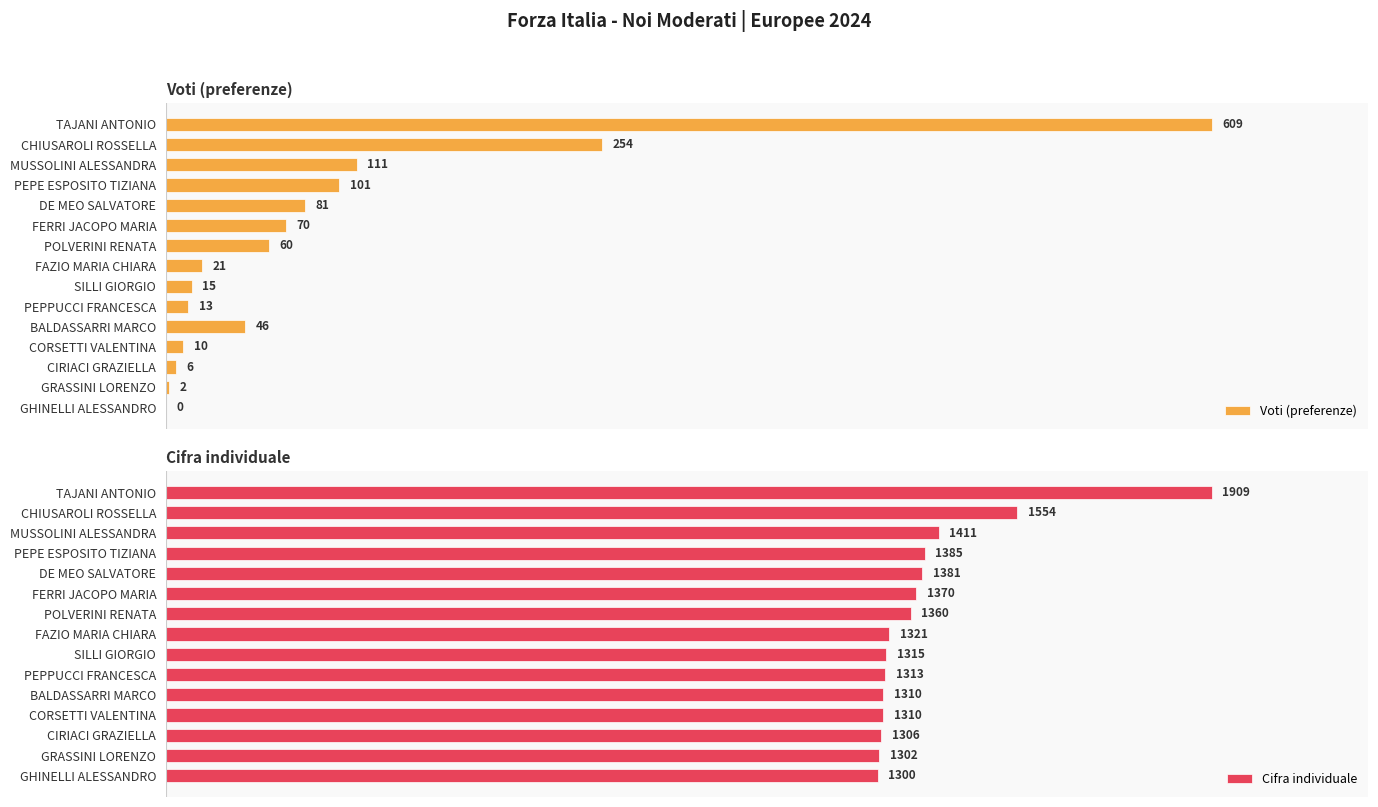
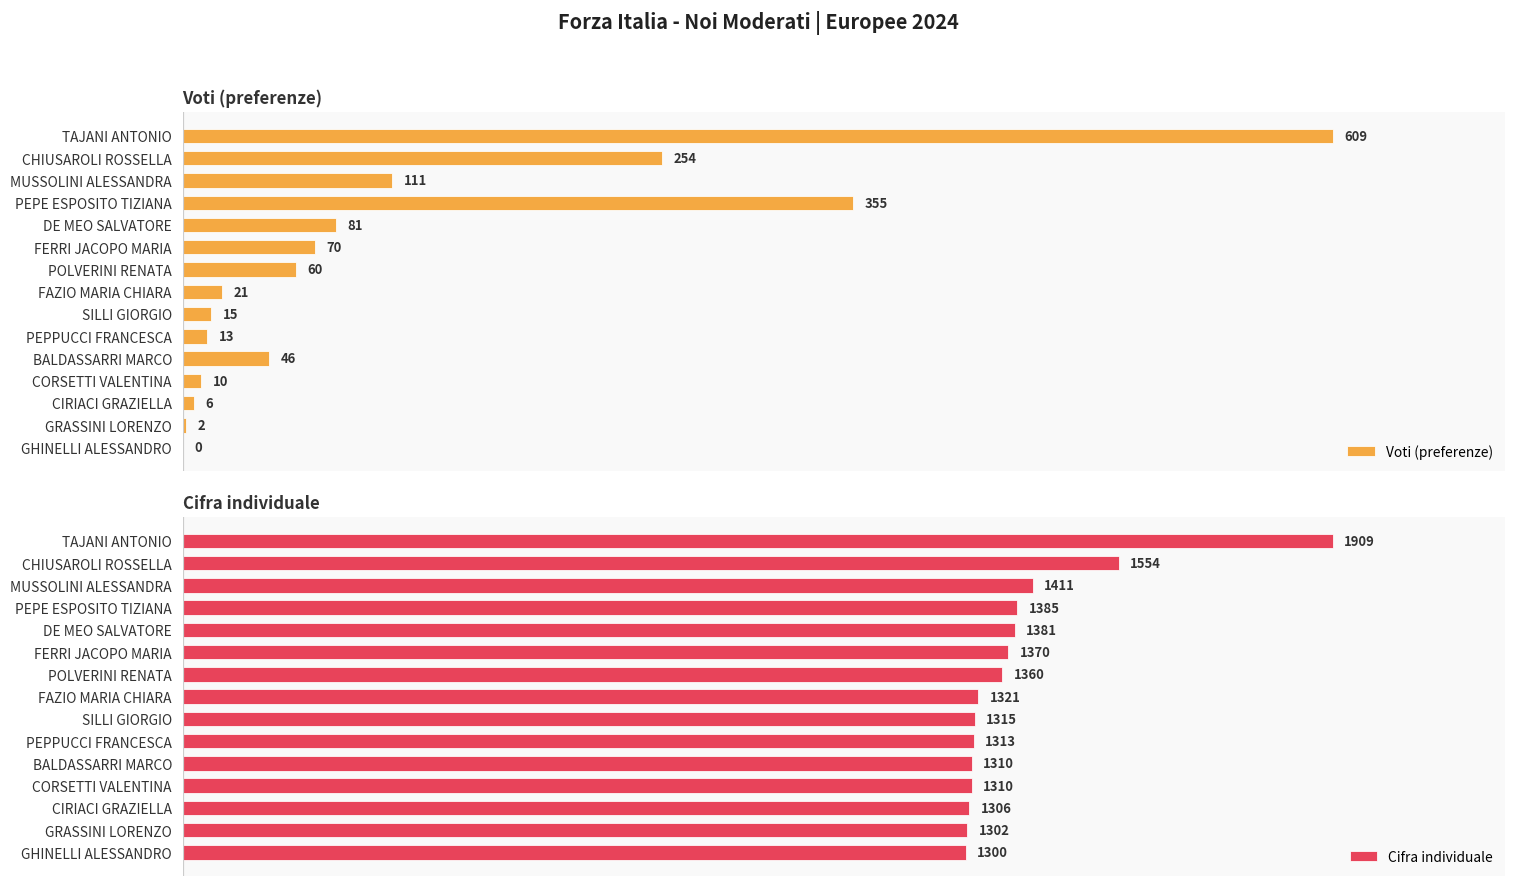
Voti (preferenze), PEPE ESPOSITO TIZIANA: 101 -> 355
